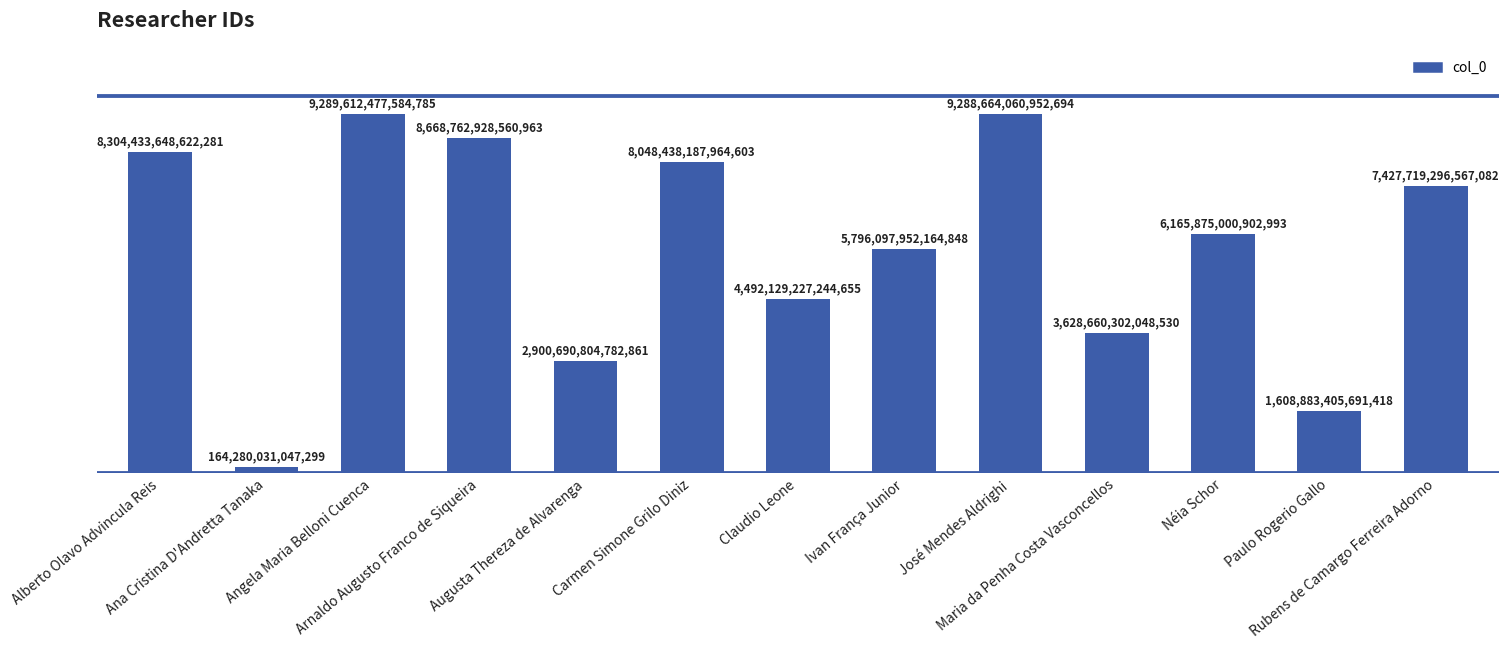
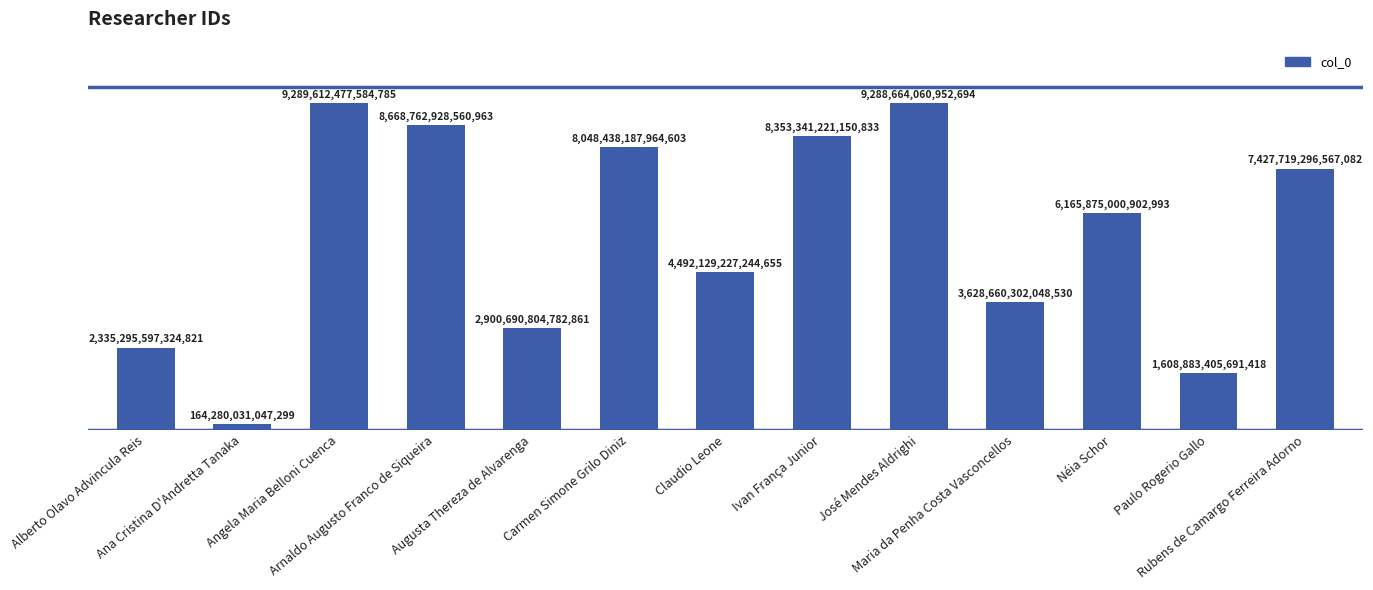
Alberto Olavo Advincula Reis: 8,304,433,648,622,281 -> 2,335,295,597,324,821
Ivan França Junior: 5,796,097,952,164,848 -> 8,353,341,221,150,833
